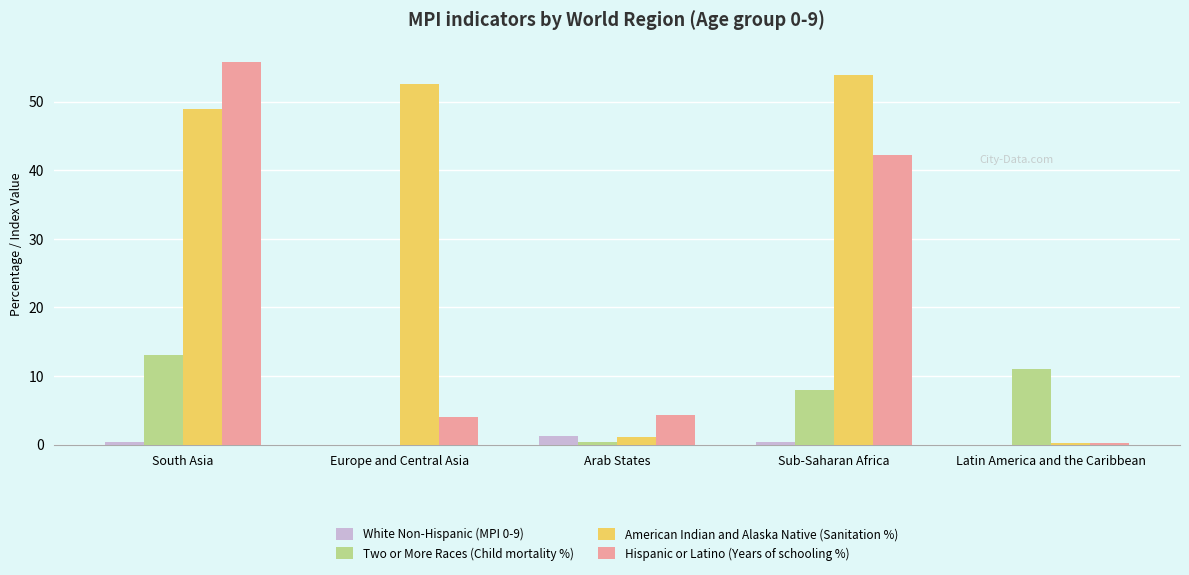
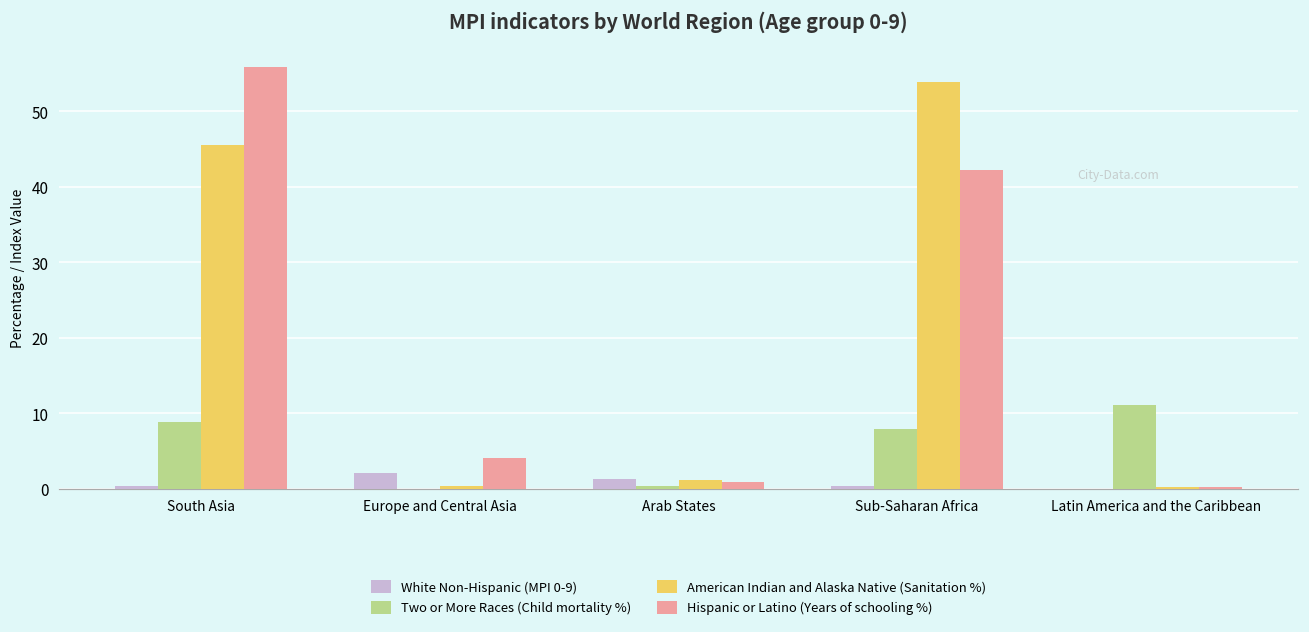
Two or More Races (Child mortality %), South Asia: 13 -> 9
American Indian and Alaska Native (Sanitation %), South Asia: 49 -> 46
White Non-Hispanic (MPI 0-9), Europe and Central Asia: 0 -> 2
American Indian and Alaska Native (Sanitation %), Europe and Central Asia: 53 -> 0
Hispanic or Latino (Years of schooling %), Arab States: 4 -> 1
